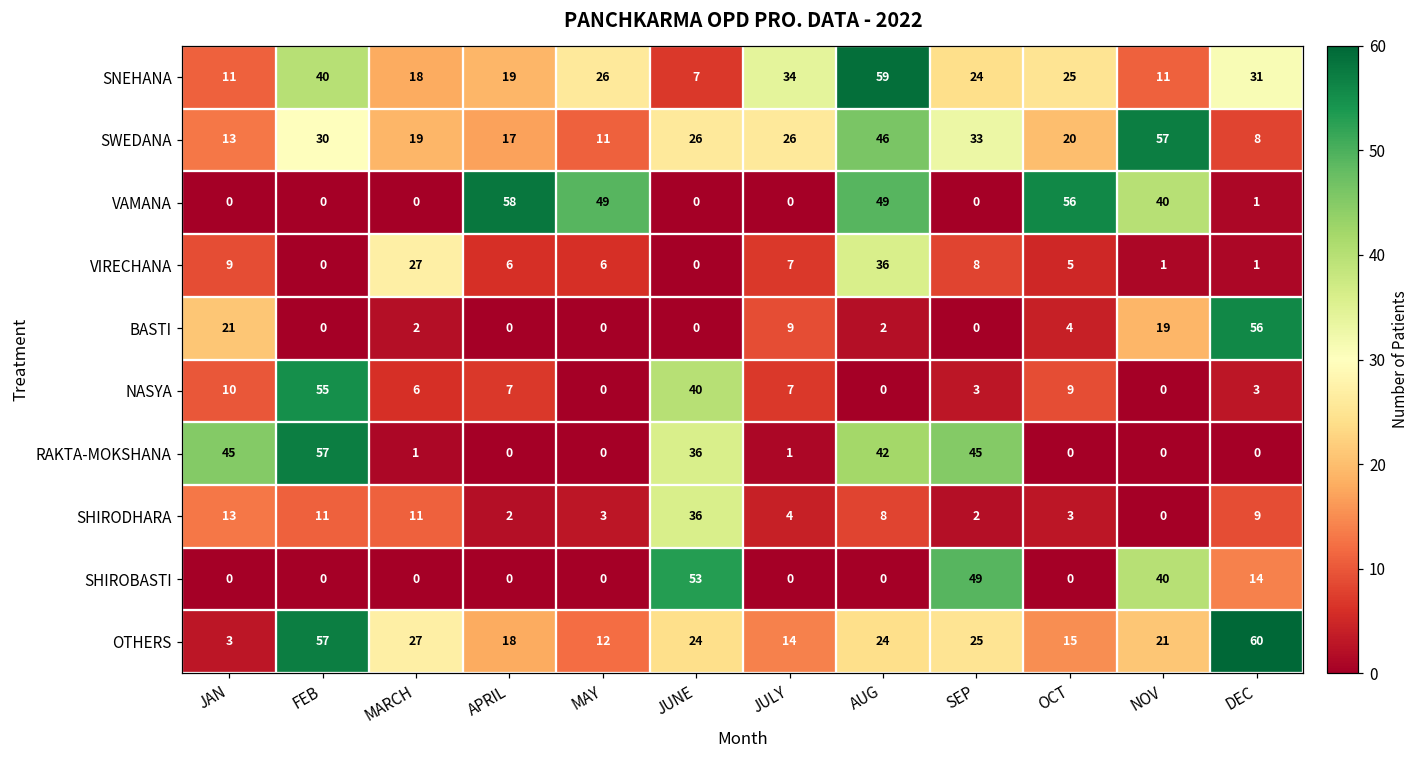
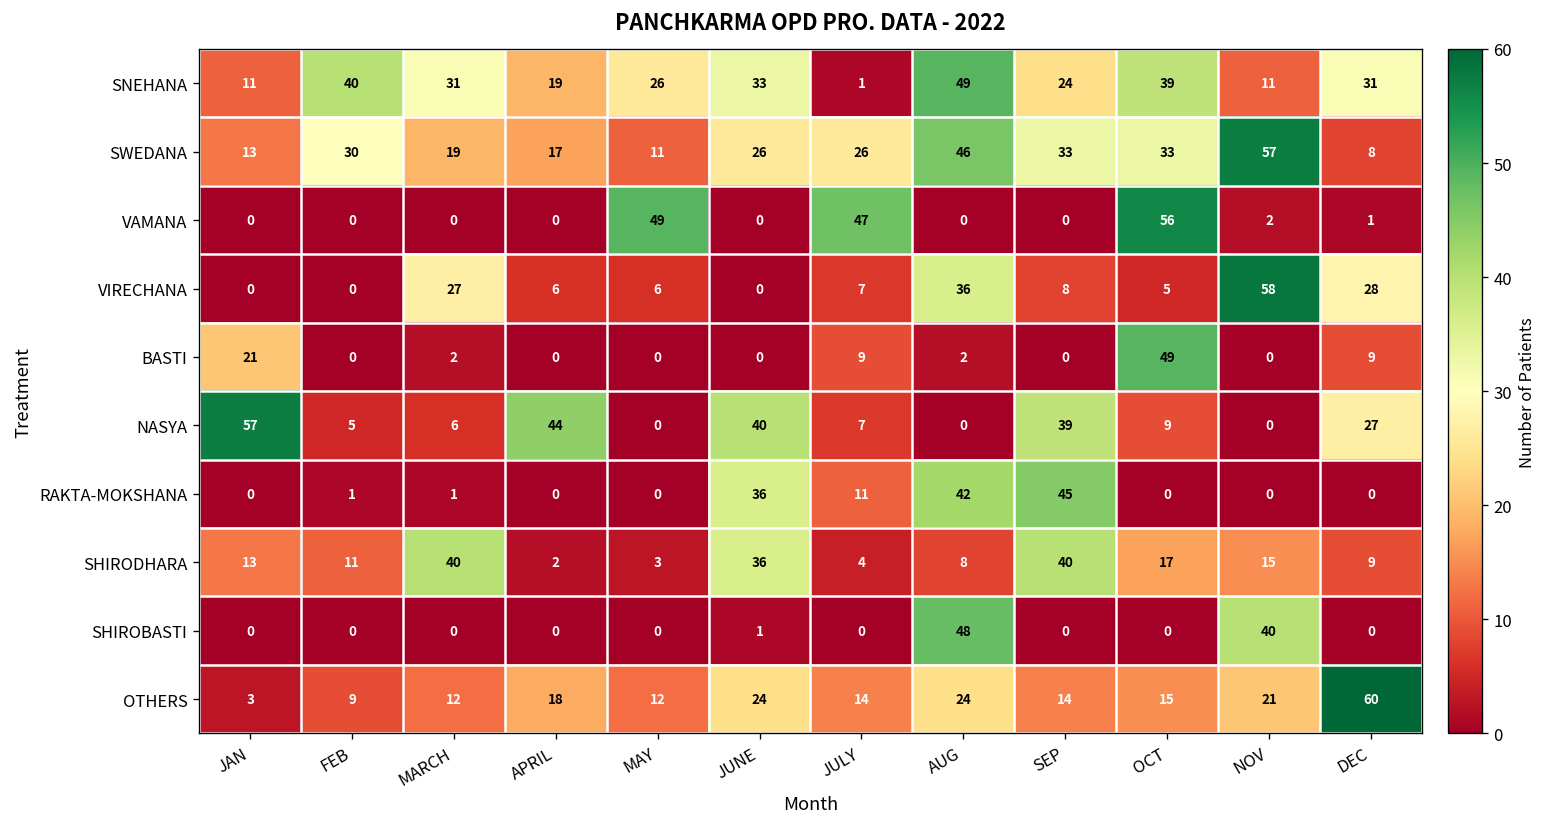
SNEHANA, MARCH: 18 -> 31
SNEHANA, JUNE: 7 -> 33
SNEHANA, JULY: 34 -> 1
SNEHANA, AUG: 59 -> 49
SNEHANA, OCT: 25 -> 39
SWEDANA, OCT: 20 -> 33
VAMANA, APRIL: 58 -> 0
VAMANA, JULY: 0 -> 47
VAMANA, AUG: 49 -> 0
VAMANA, NOV: 40 -> 2
VIRECHANA, JAN: 9 -> 0
VIRECHANA, NOV: 1 -> 58
VIRECHANA, DEC: 1 -> 28
BASTI, OCT: 4 -> 49
BASTI, NOV: 19 -> 0
BASTI, DEC: 56 -> 9
NASYA, JAN: 10 -> 57
NASYA, FEB: 55 -> 5
NASYA, APRIL: 7 -> 44
NASYA, SEP: 3 -> 39
NASYA, DEC: 3 -> 27
RAKTA-MOKSHANA, JAN: 45 -> 0
RAKTA-MOKSHANA, FEB: 57 -> 1
RAKTA-MOKSHANA, JULY: 1 -> 11
SHIRODHARA, MARCH: 11 -> 40
SHIRODHARA, SEP: 2 -> 40
SHIRODHARA, OCT: 3 -> 17
SHIRODHARA, NOV: 0 -> 15
SHIROBASTI, JUNE: 53 -> 1
SHIROBASTI, AUG: 0 -> 48
SHIROBASTI, SEP: 49 -> 0
SHIROBASTI, DEC: 14 -> 0
OTHERS, FEB: 57 -> 9
OTHERS, MARCH: 27 -> 12
OTHERS, SEP: 25 -> 14
